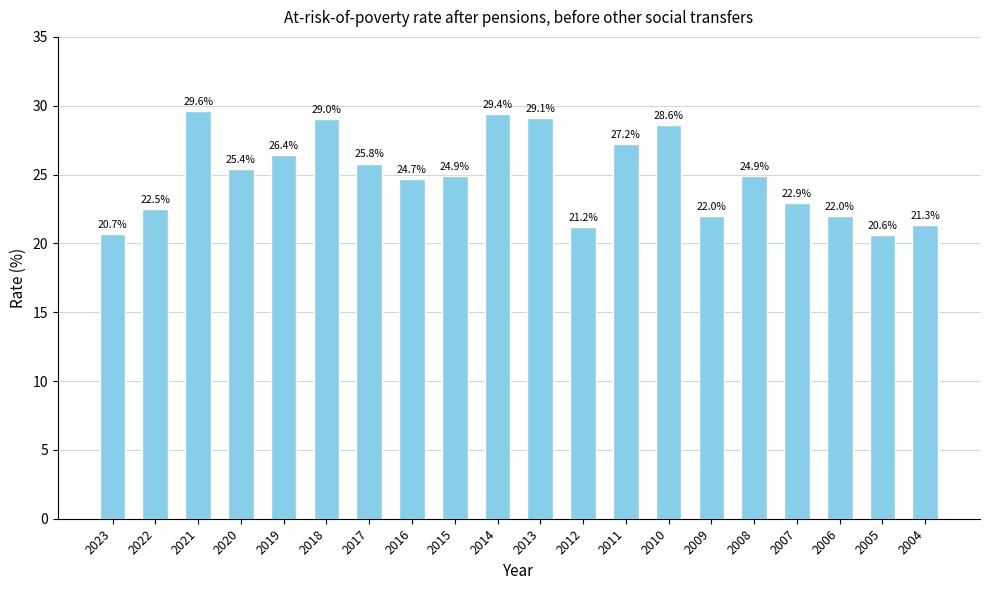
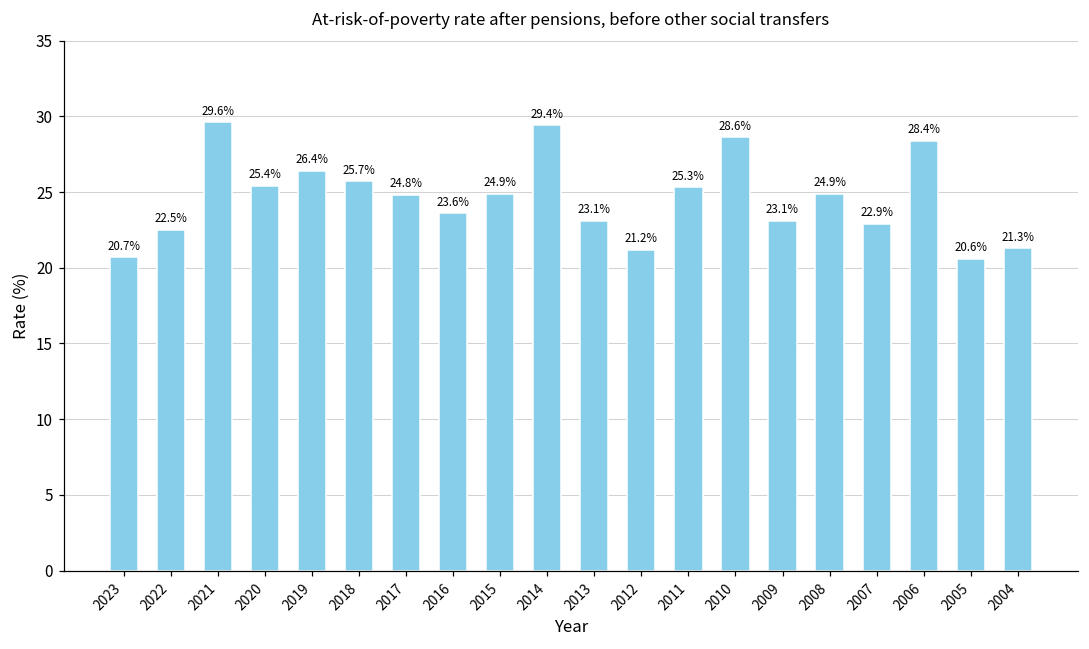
2018: 29.0% -> 25.7%
2017: 25.8% -> 24.8%
2016: 24.7% -> 23.6%
2013: 29.1% -> 23.1%
2011: 27.2% -> 25.3%
2009: 22.0% -> 23.1%
2006: 22.0% -> 28.4%
